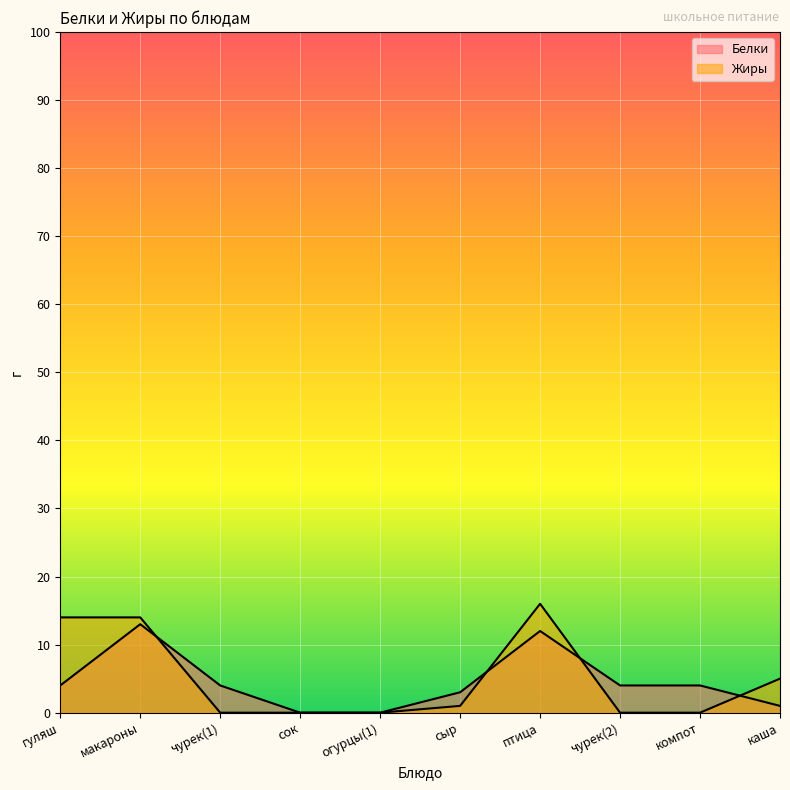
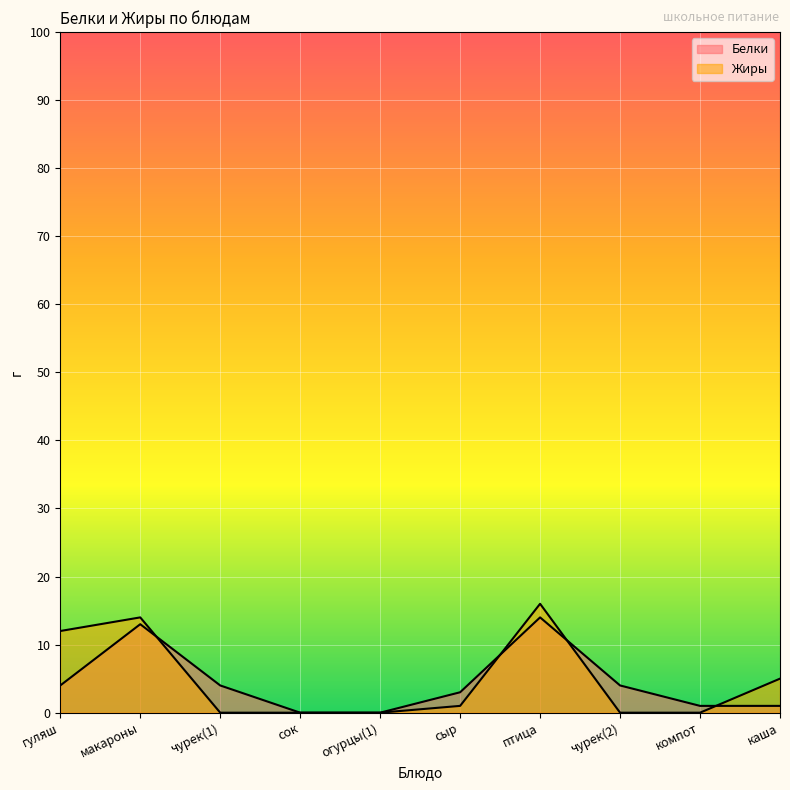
Жиры, гуляш: 14 -> 12
Белки, птица: 12 -> 14
Белки, компот: 4 -> 1
